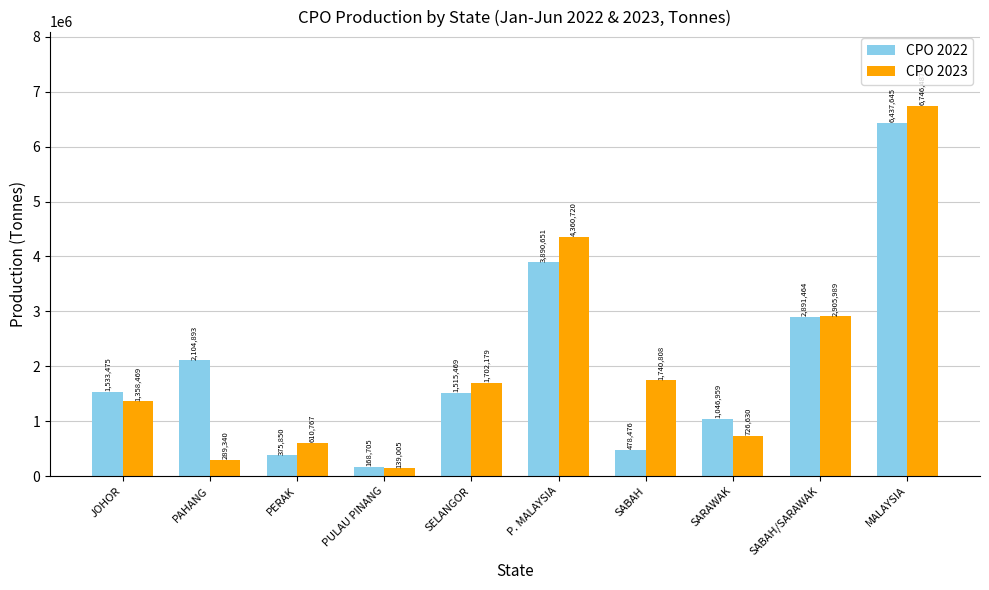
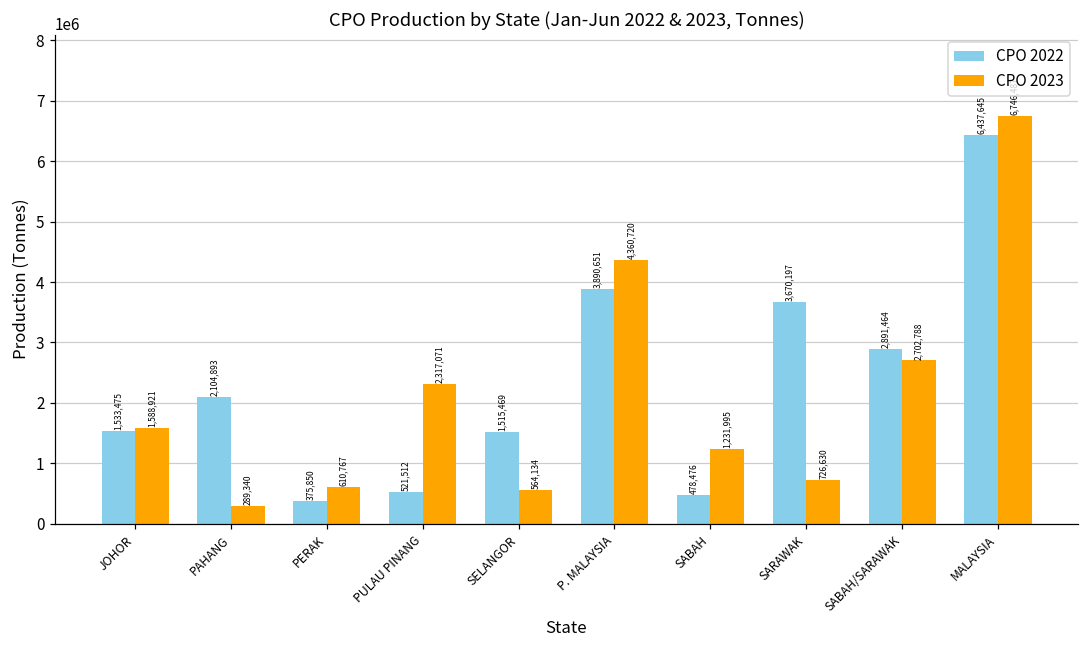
CPO 2023, JOHOR: 1,358,469 -> 1,588,921
CPO 2022, PULAU PINANG: 168,705 -> 521,512
CPO 2023, PULAU PINANG: 139,005 -> 2,317,071
CPO 2023, SELANGOR: 1,702,179 -> 564,134
CPO 2023, SABAH: 1,740,808 -> 1,231,995
CPO 2022, SARAWAK: 1,046,959 -> 3,670,197
CPO 2023, SABAH/SARAWAK: 2,905,989 -> 2,702,788
